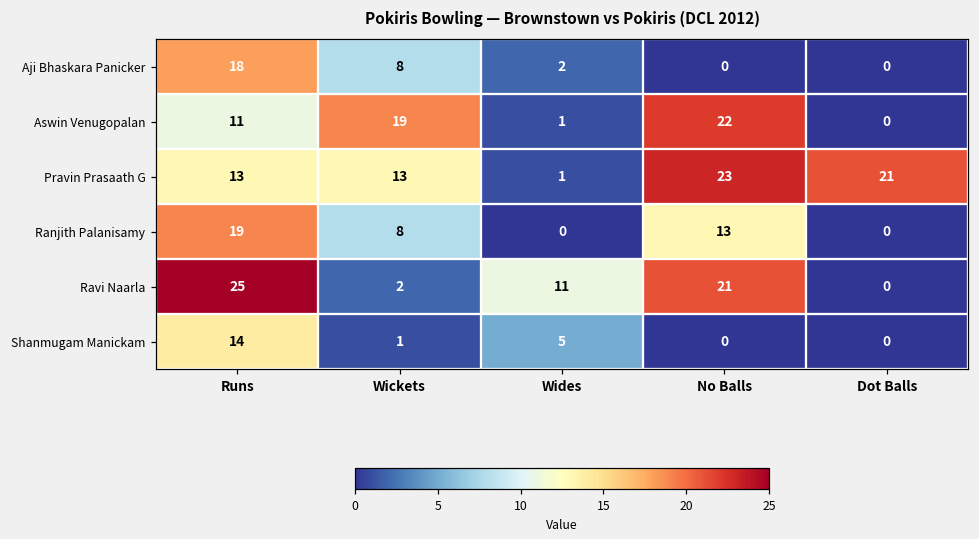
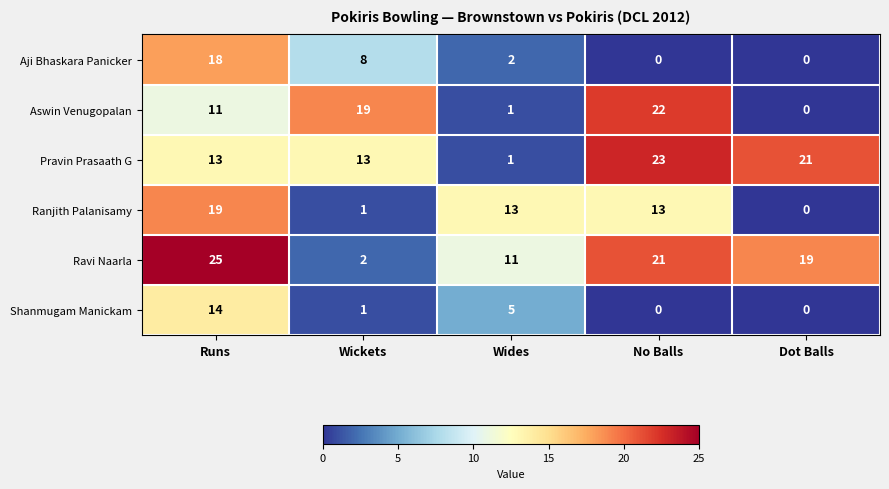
Ranjith Palanisamy, Wickets: 8 -> 1
Ranjith Palanisamy, Wides: 0 -> 13
Ravi Naarla, Dot Balls: 0 -> 19
